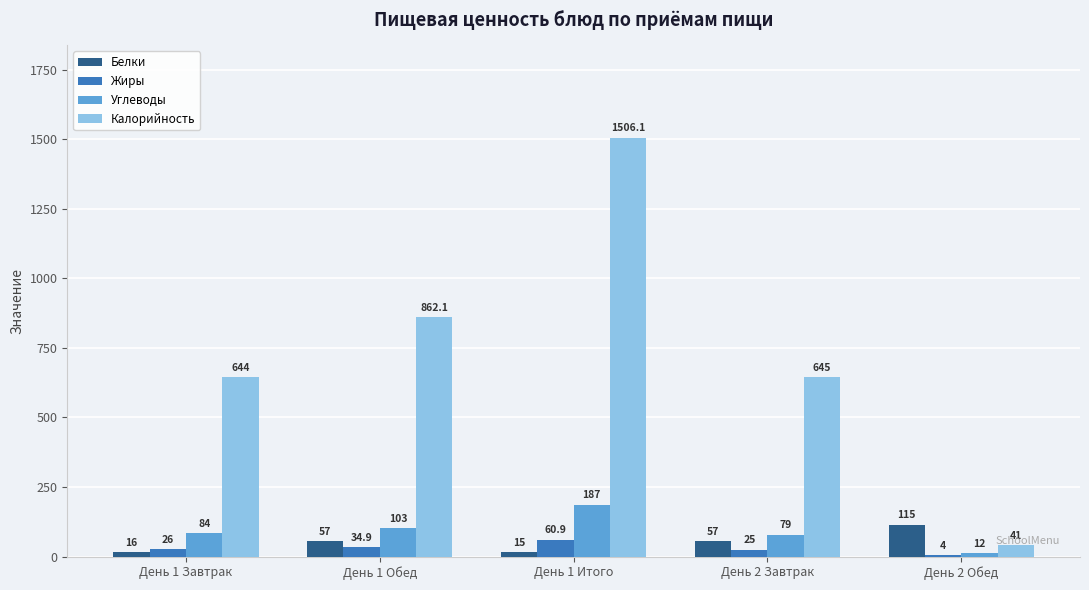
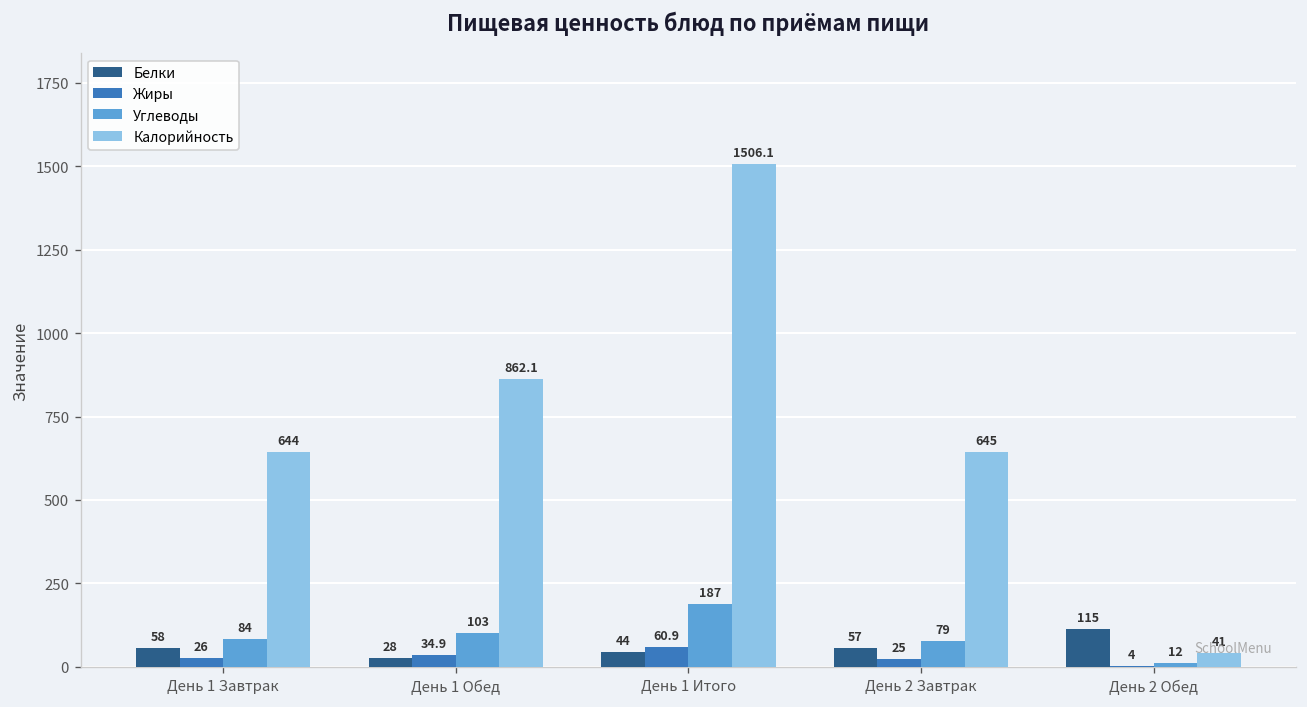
Белки, День 1 Завтрак: 16 -> 58
Белки, День 1 Обед: 57 -> 28
Белки, День 1 Итого: 15 -> 44
